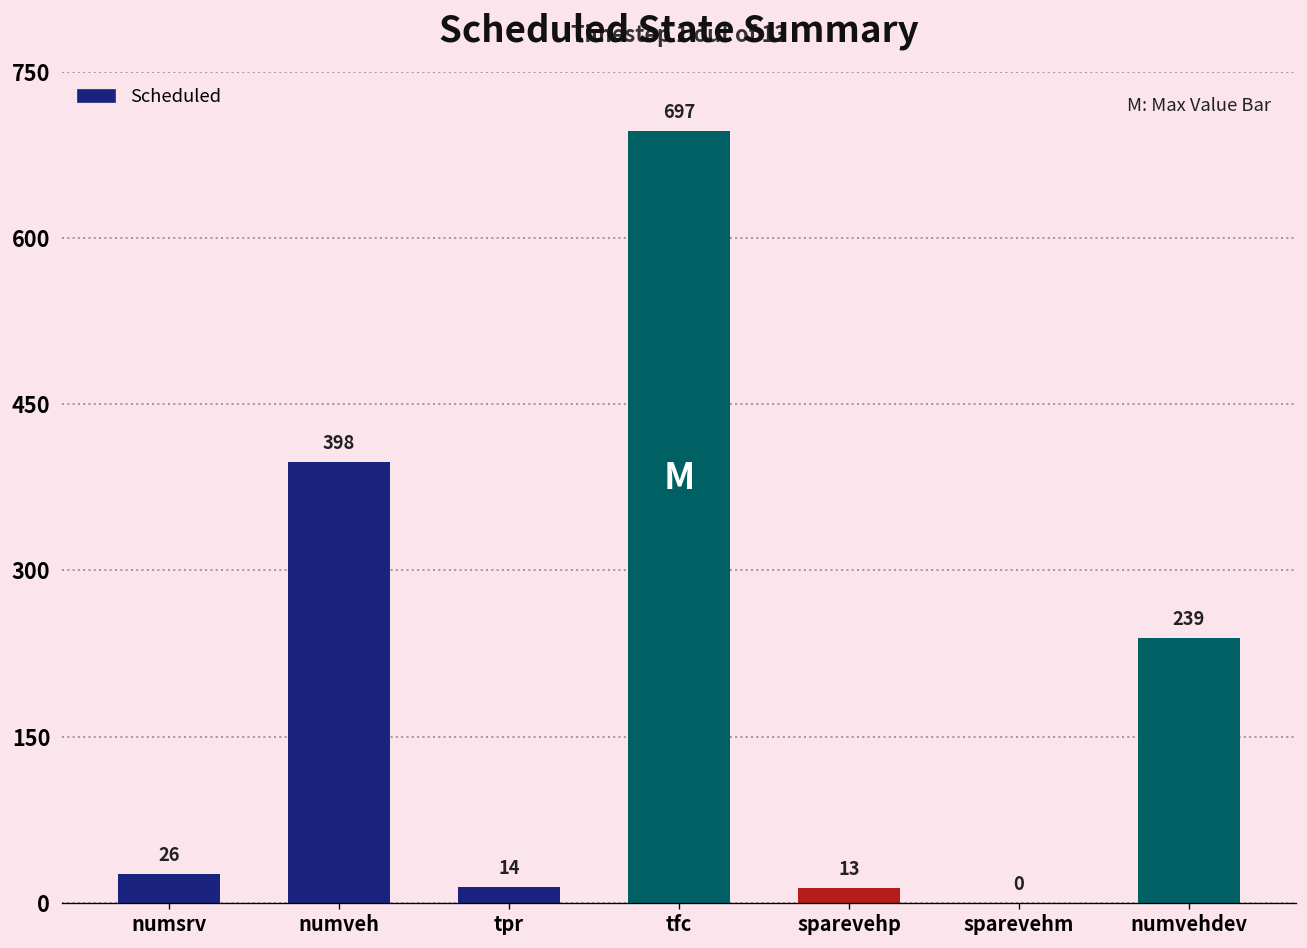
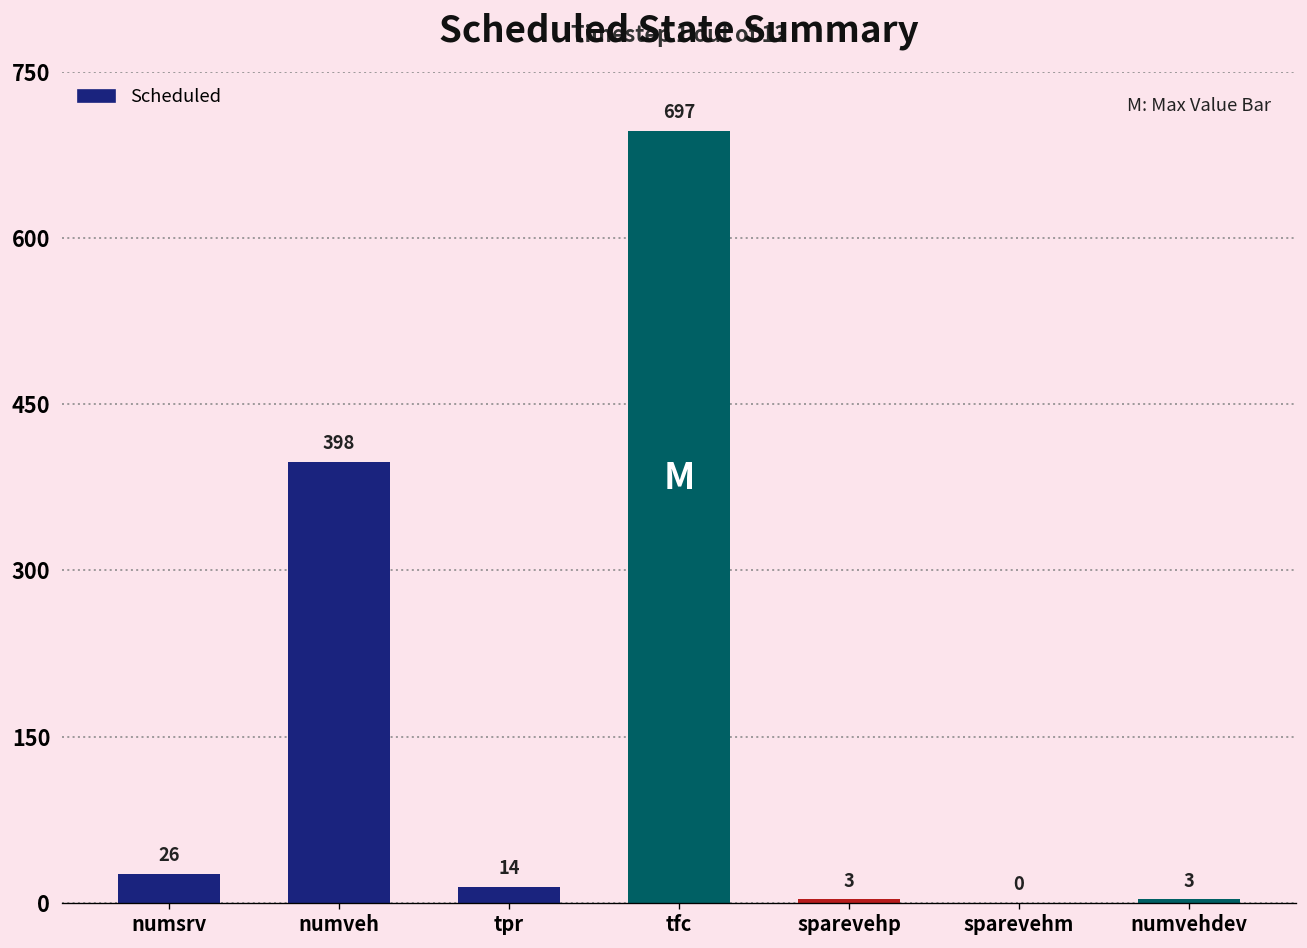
sparevehp: 13 -> 3
numvehdev: 239 -> 3
